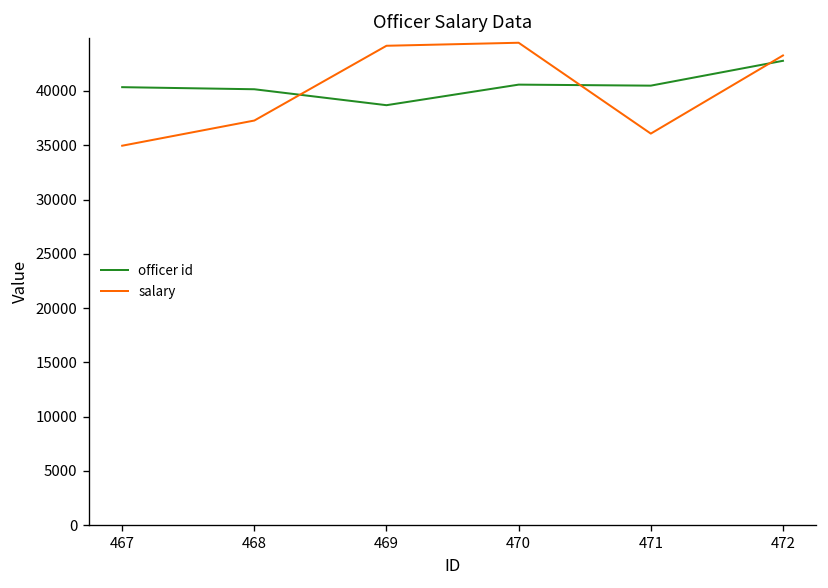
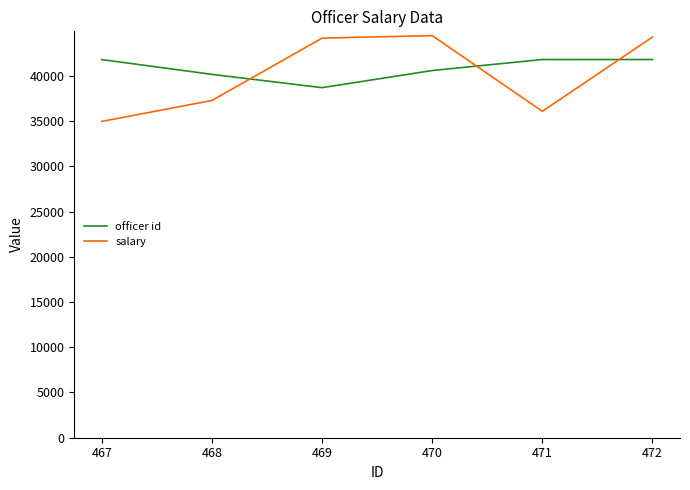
officer id, 467: 40000 -> 42000
officer id, 471: 40000 -> 42000
officer id, 472: 43000 -> 42000
salary, 472: 43000 -> 44000
